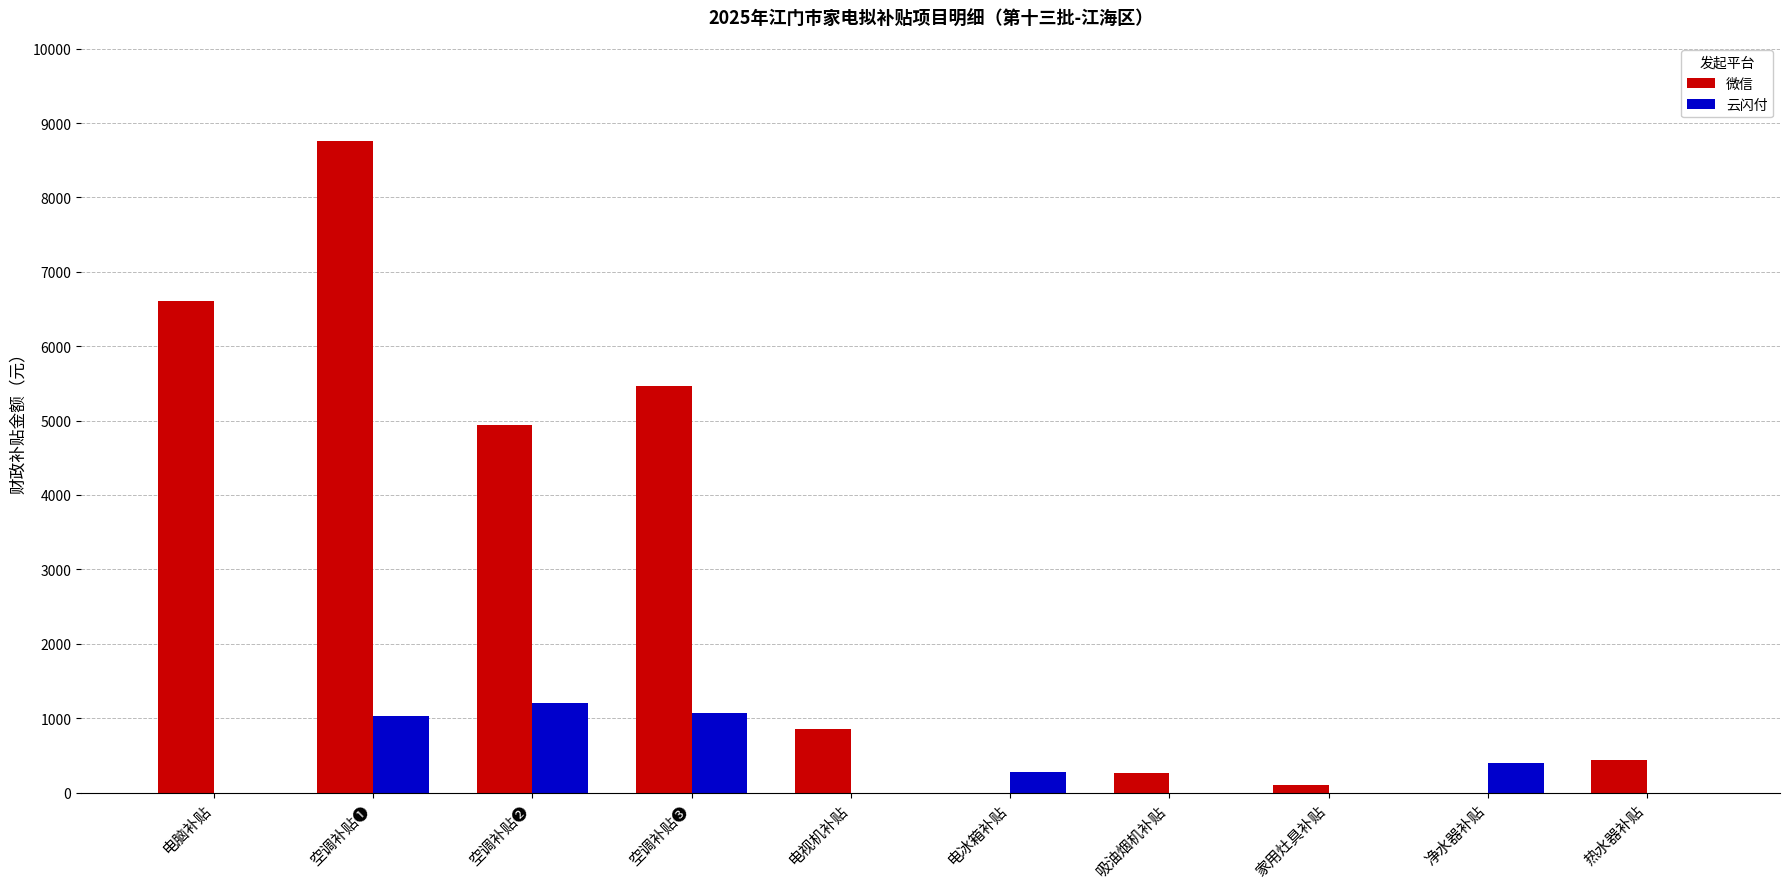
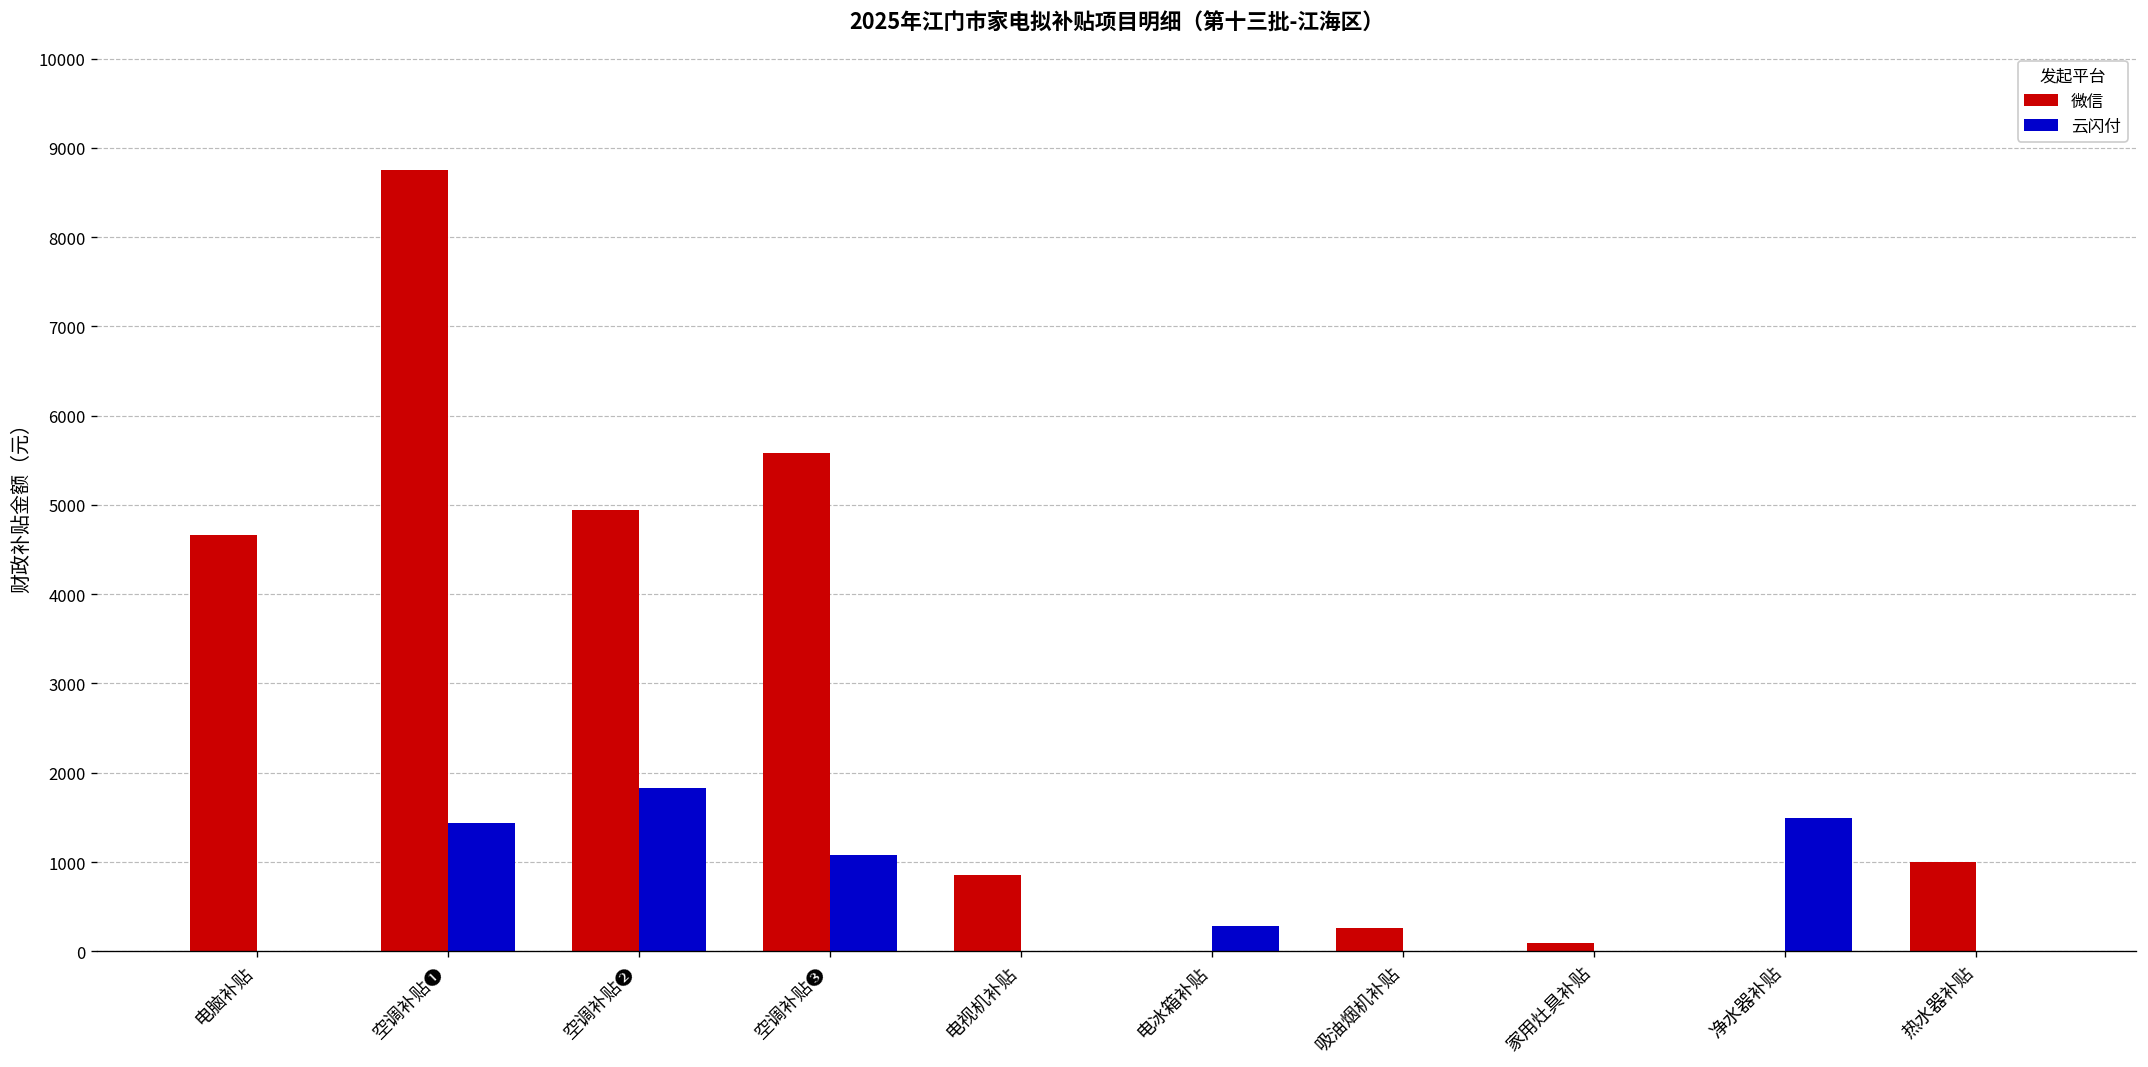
微信, 电脑补贴: 6600 -> 4700
云闪付, 空调补贴❶: 1000 -> 1400
云闪付, 空调补贴❷: 1200 -> 1800
微信, 空调补贴❸: 5500 -> 5600
云闪付, 净水器补贴: 400 -> 1500
微信, 热水器补贴: 400 -> 1000
